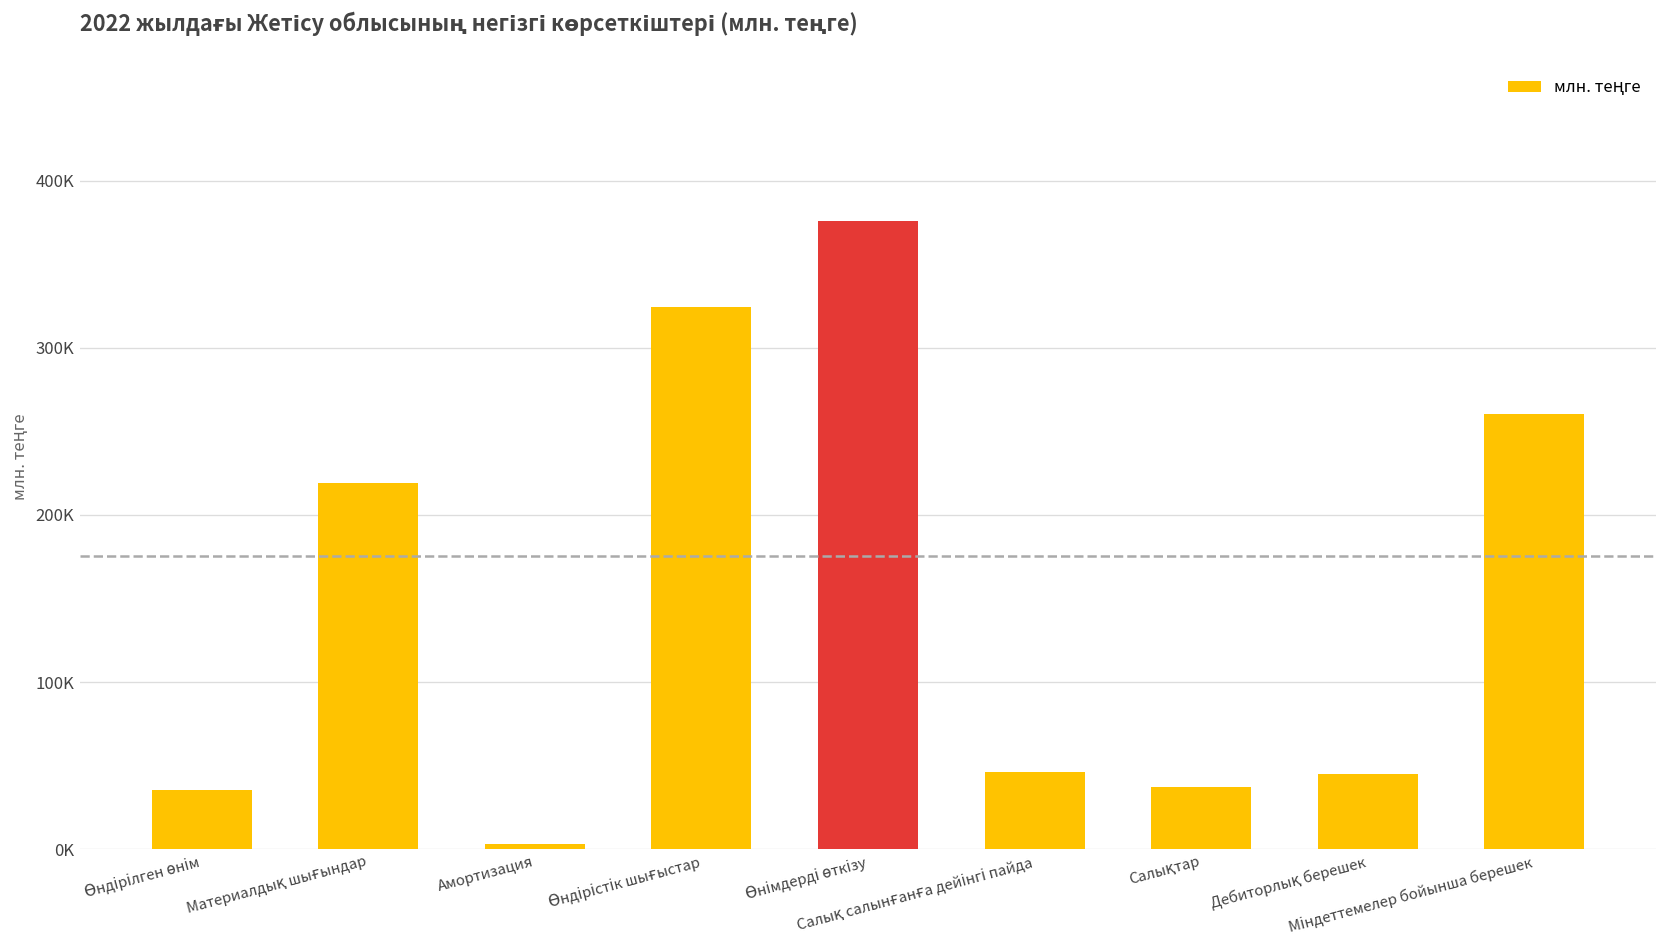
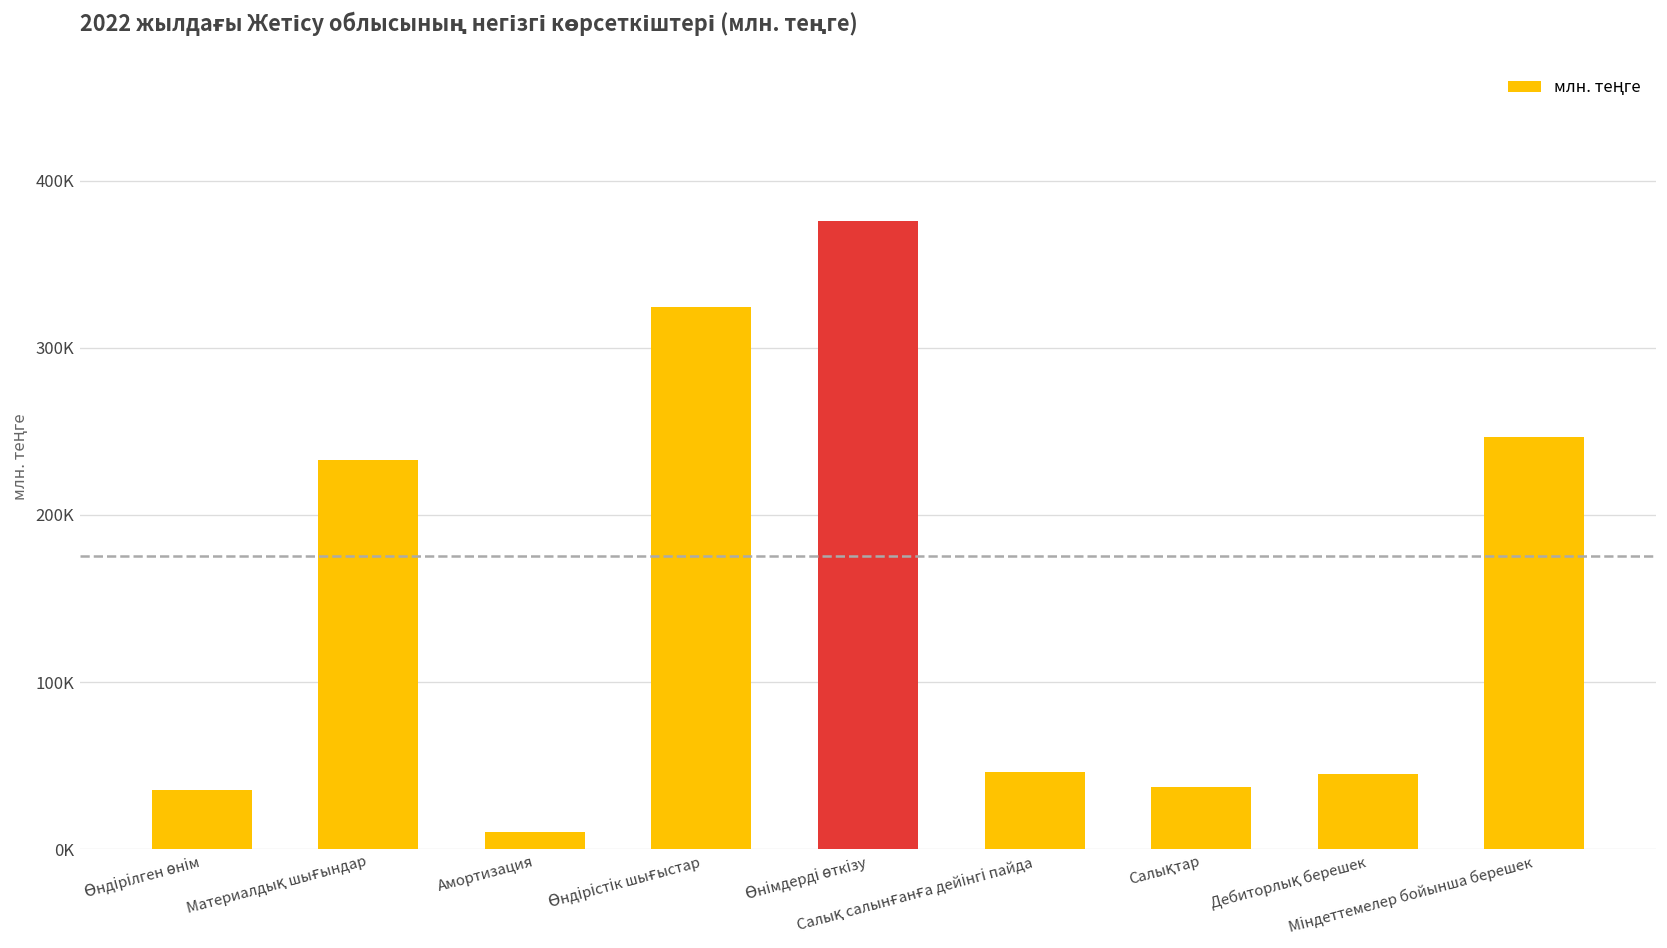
Материалдық шығындар: 219000 -> 233000
Амортизация: 3000 -> 10000
Міндеттемелер бойынша берешек: 261000 -> 247000
